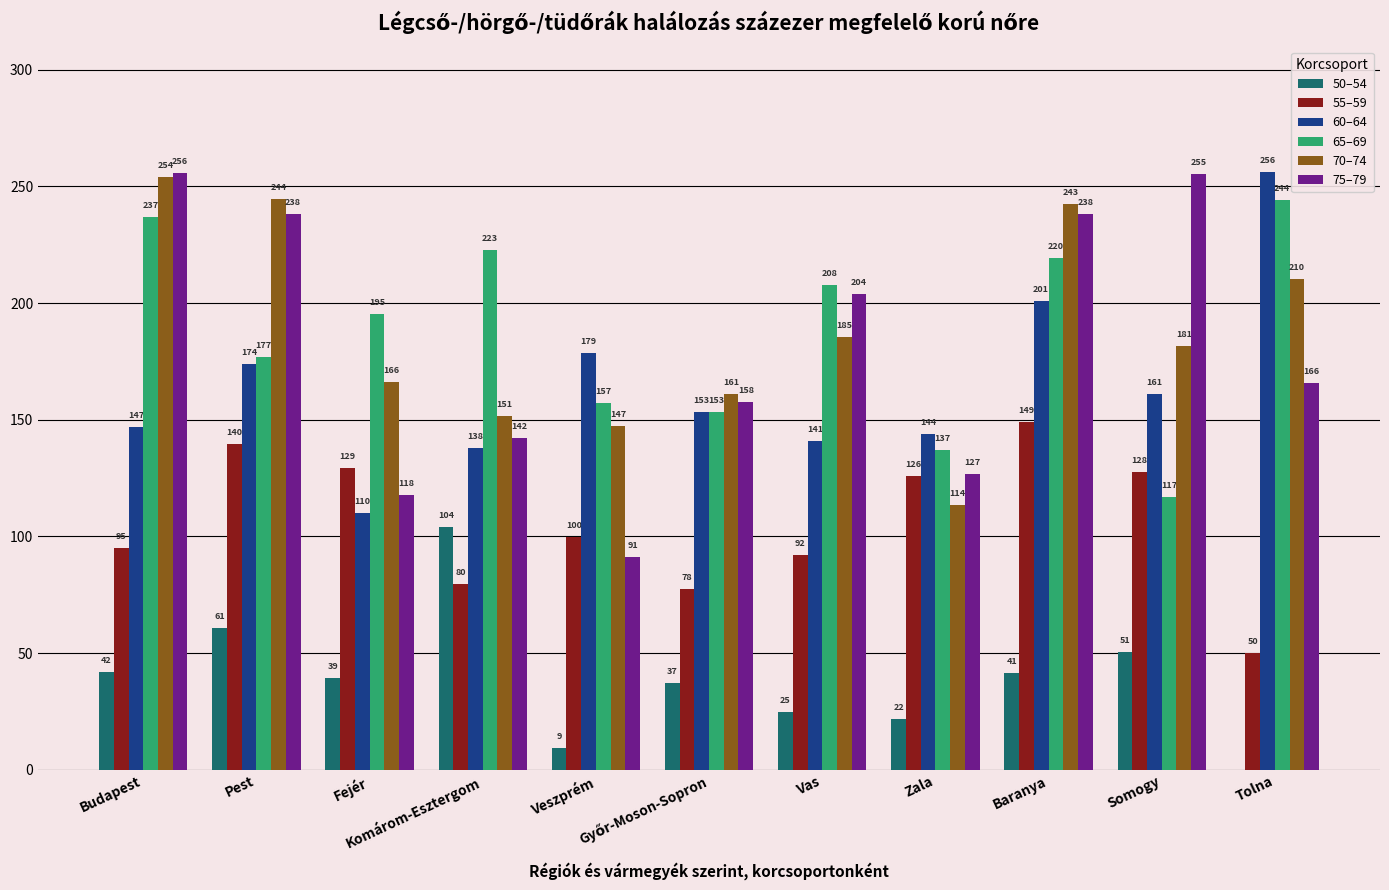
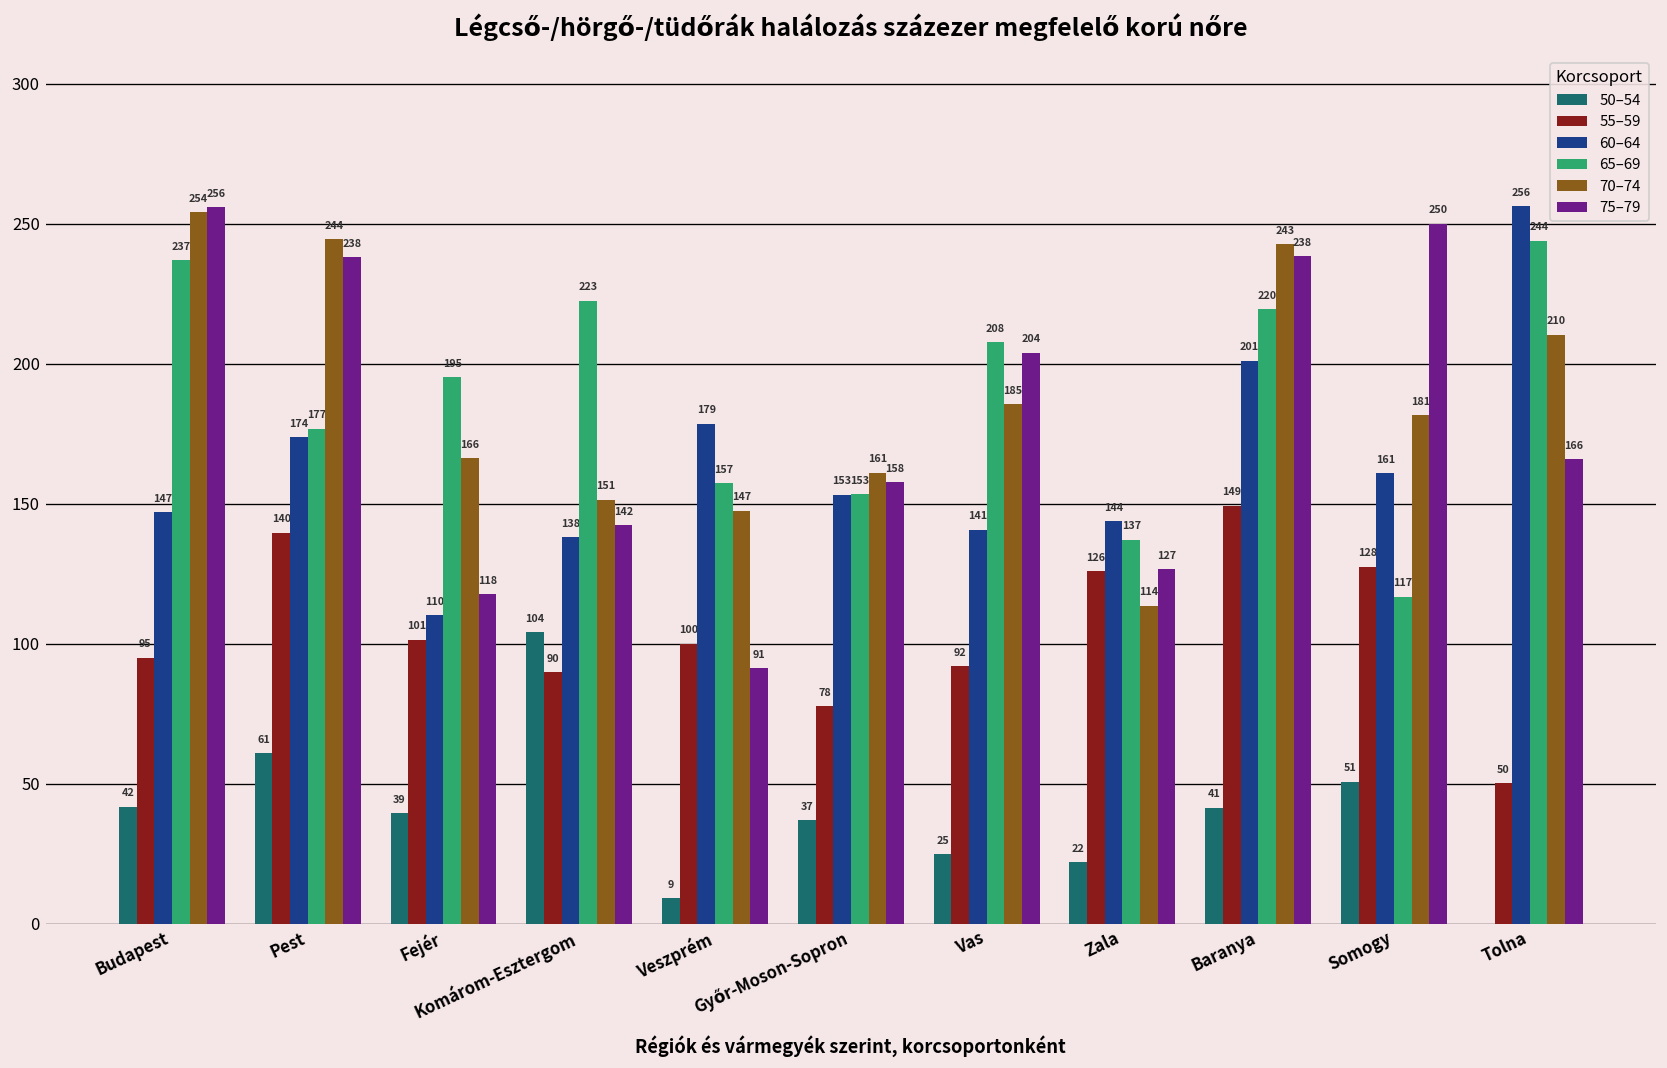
55–59, Fejér: 129 -> 101
55–59, Komárom-Esztergom: 80 -> 90
75–79, Somogy: 255 -> 250
